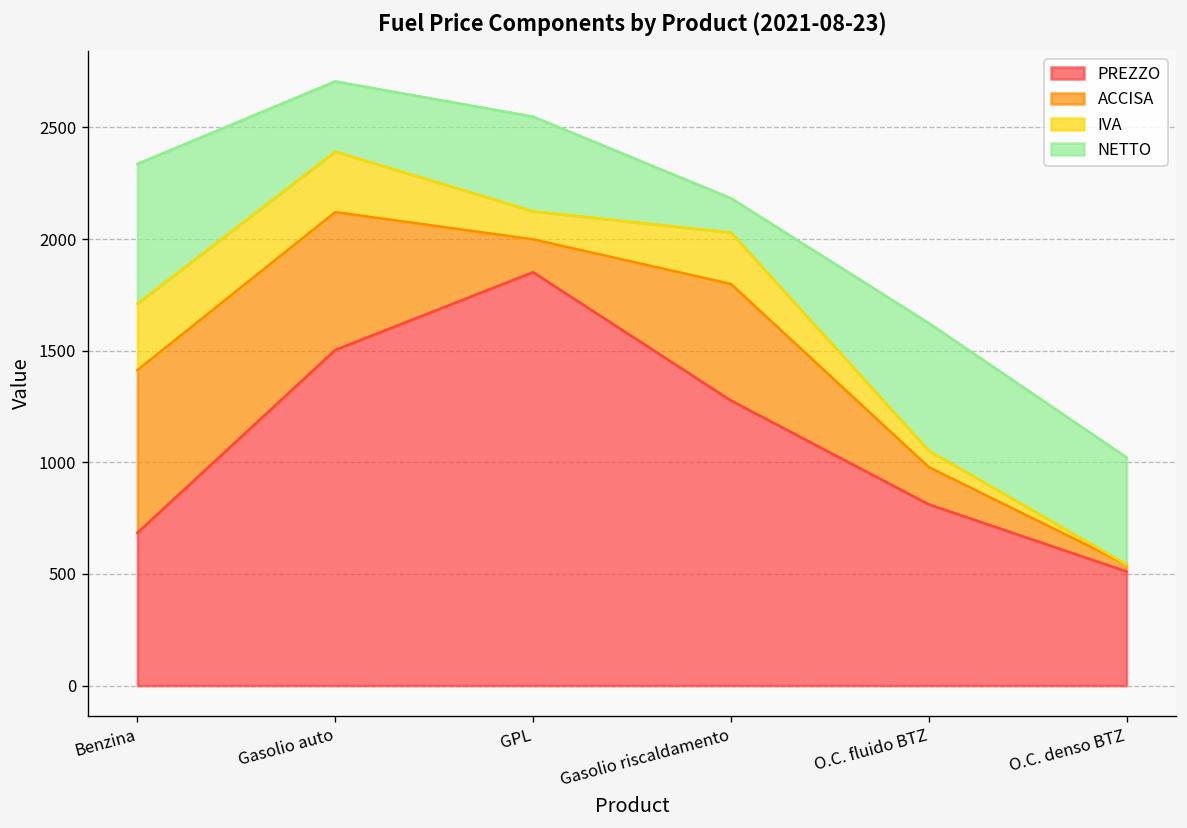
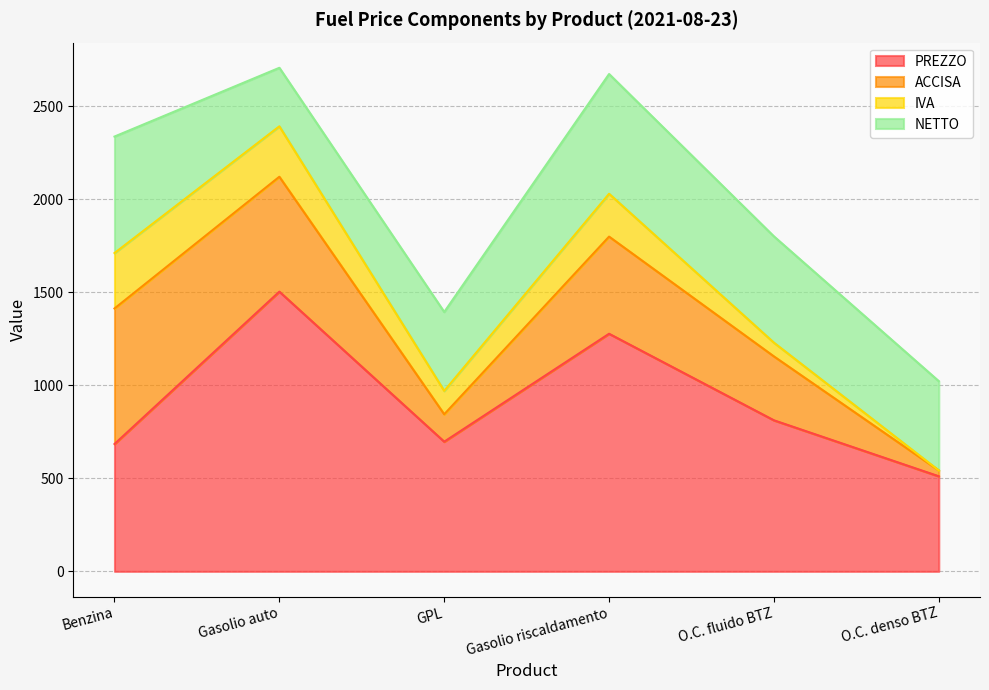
PREZZO, GPL: 1850 -> 700
NETTO, Gasolio riscaldamento: 150 -> 640
ACCISA, O.C. fluido BTZ: 170 -> 340
